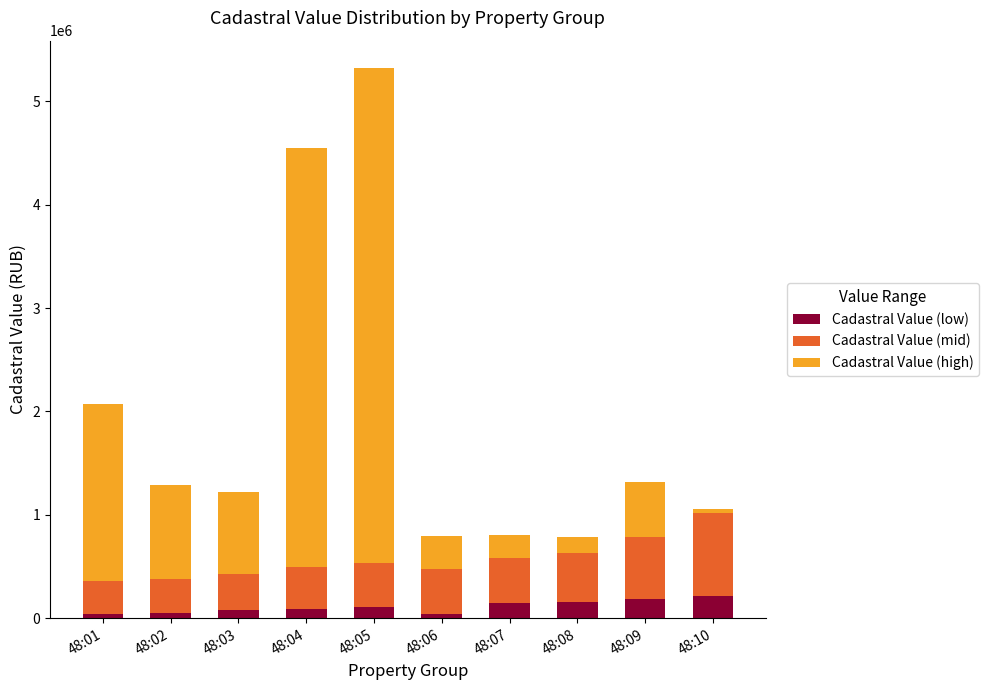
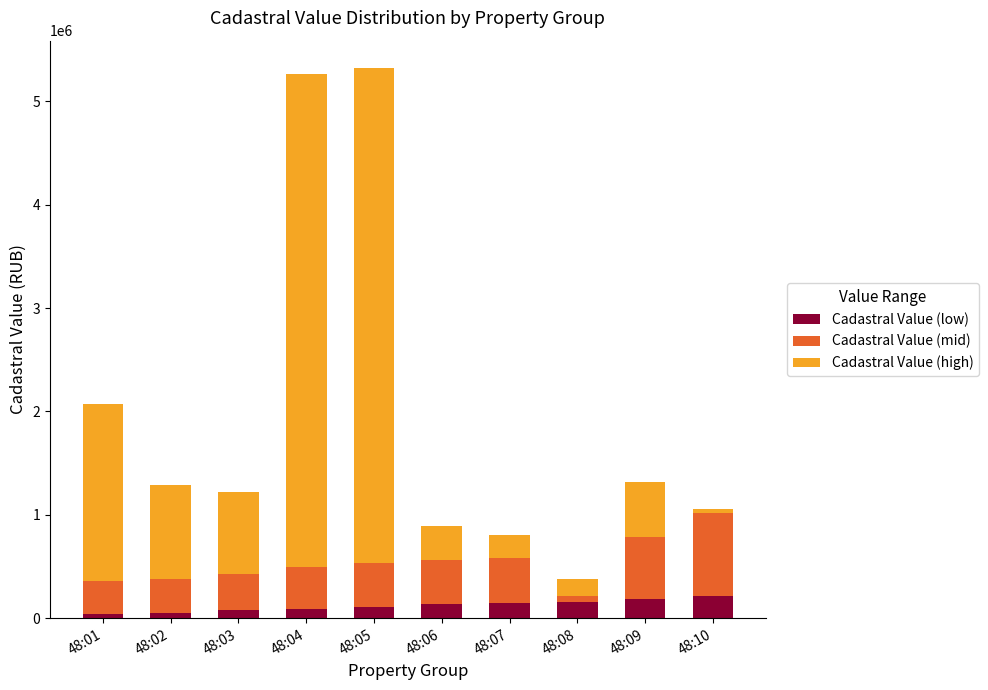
Cadastral Value (high), 48:04: 4060000 -> 4770000
Cadastral Value (low), 48:06: 40000 -> 140000
Cadastral Value (mid), 48:08: 470000 -> 60000
